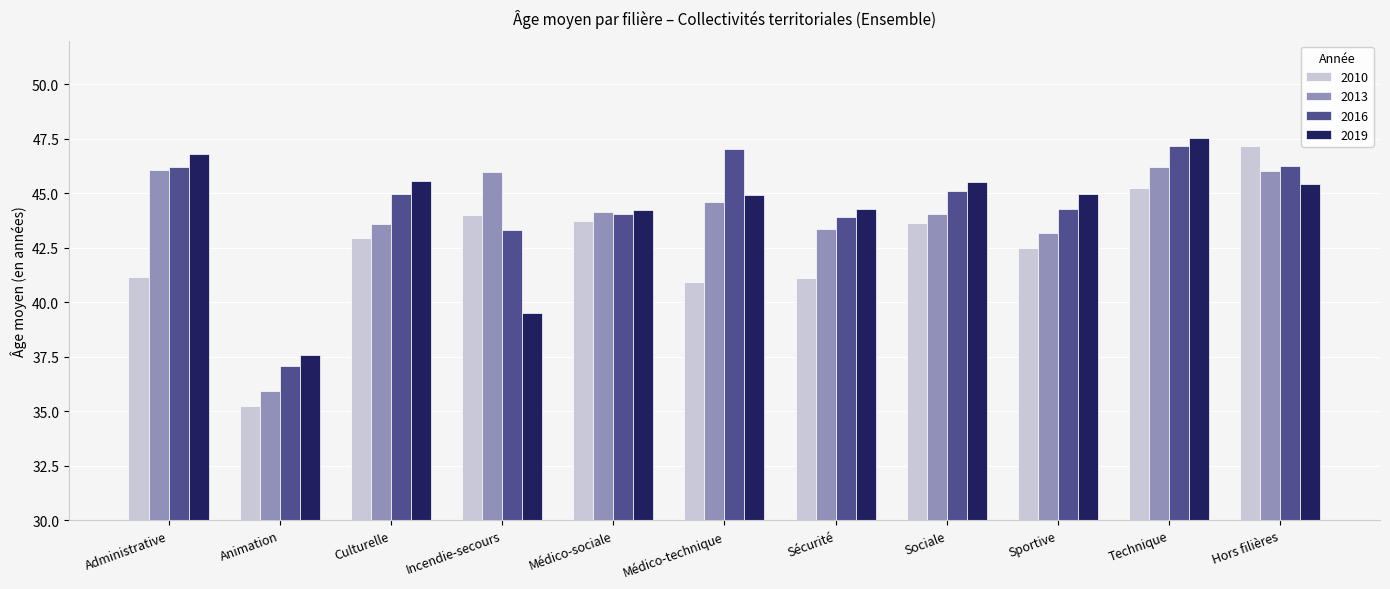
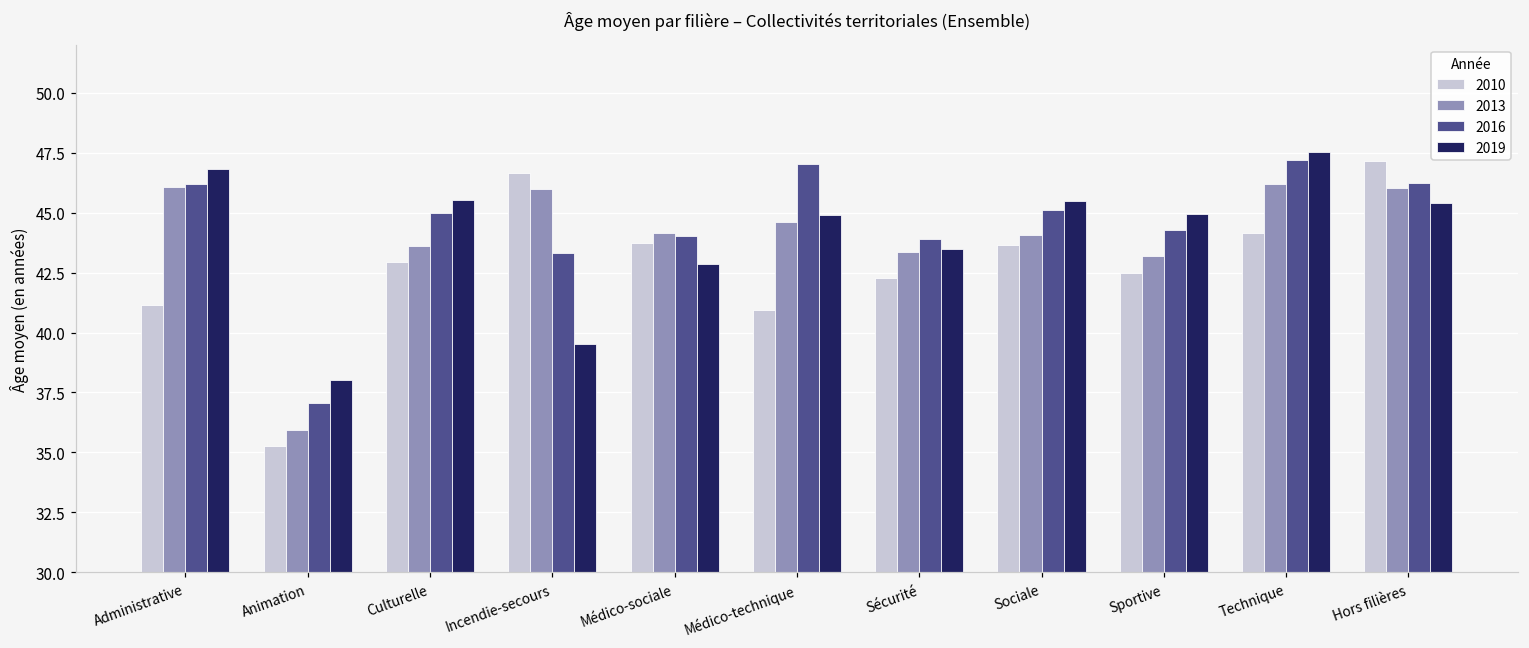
2019, Animation: 37.6 -> 38.0
2010, Incendie-secours: 44.0 -> 46.6
2019, Médico-sociale: 44.3 -> 42.9
2010, Sécurité: 41.1 -> 42.3
2019, Sécurité: 44.3 -> 43.5
2010, Technique: 45.3 -> 44.2
